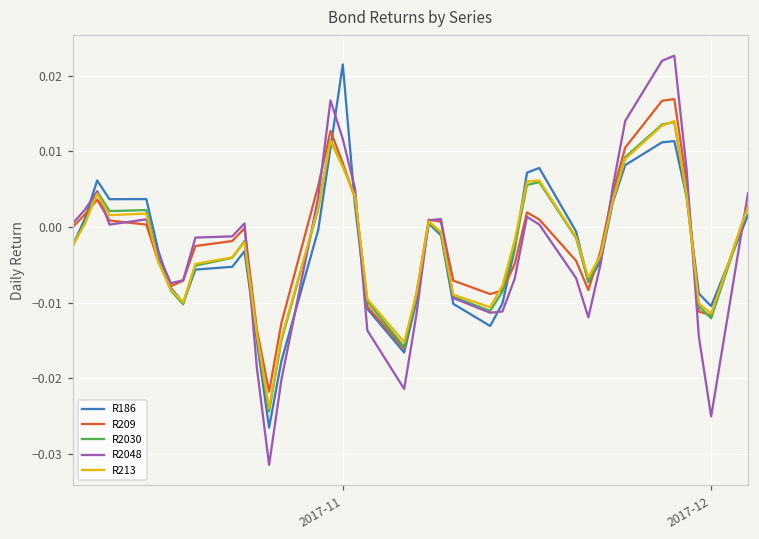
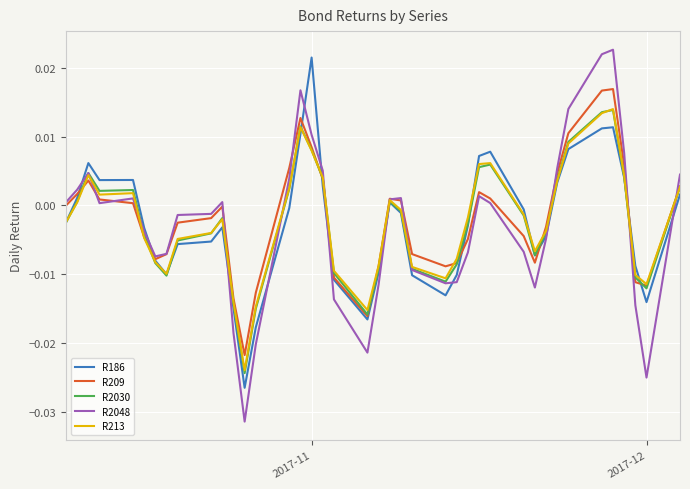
R2048, 2017-11: 0.012 -> 0.010
R186, 2017-12: -0.010 -> -0.014
